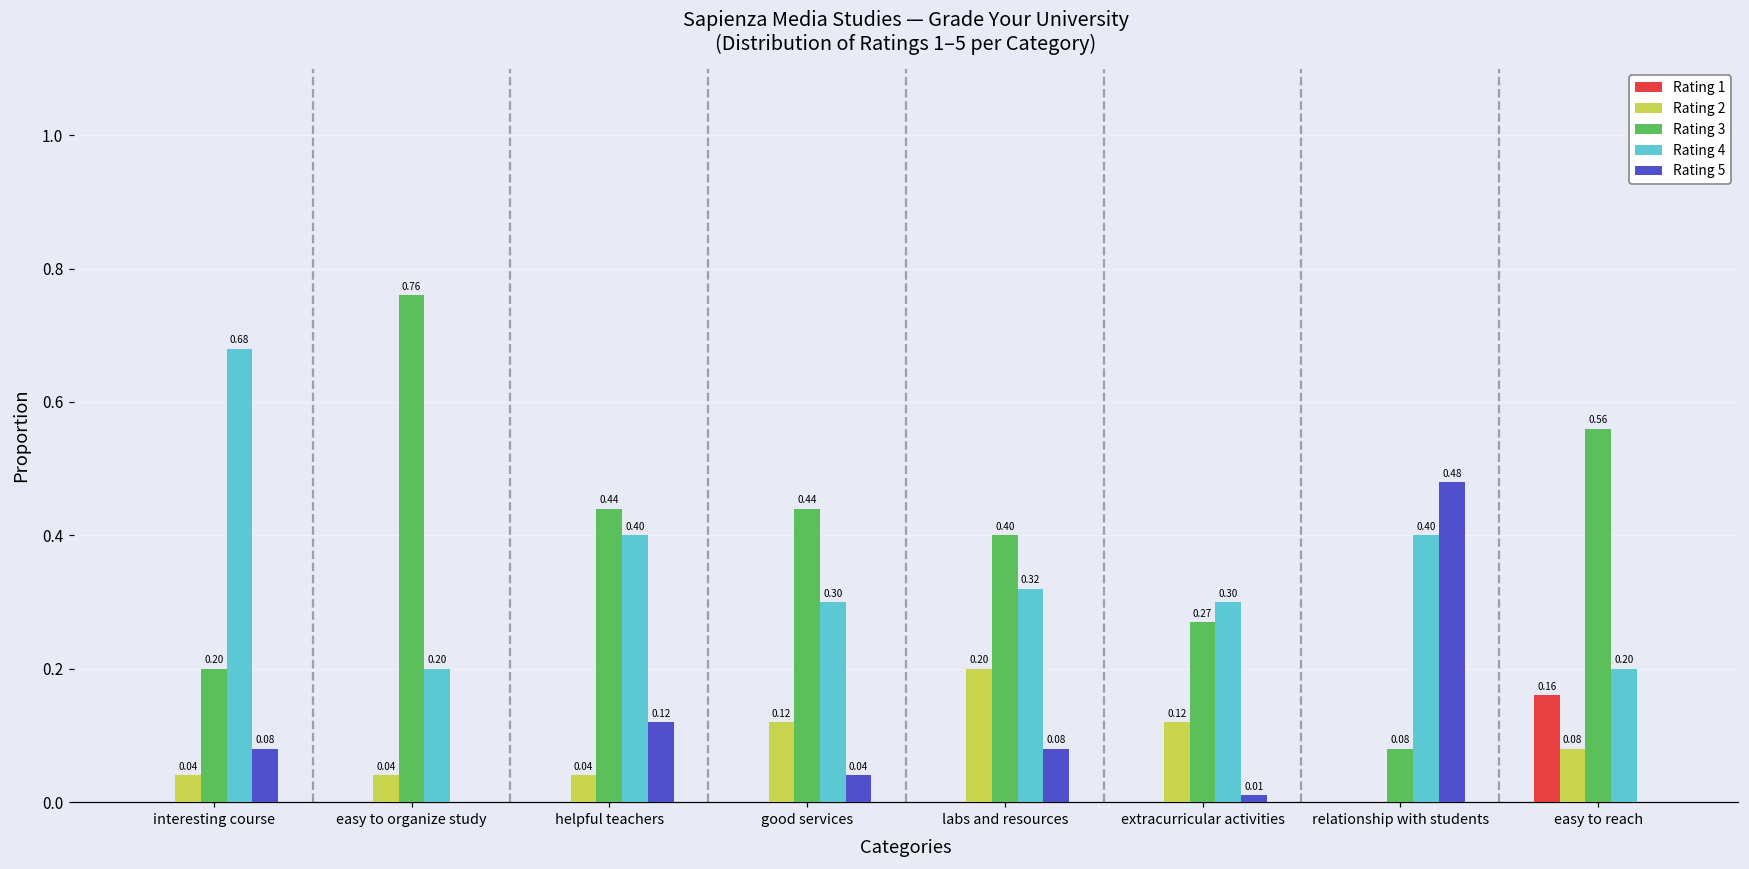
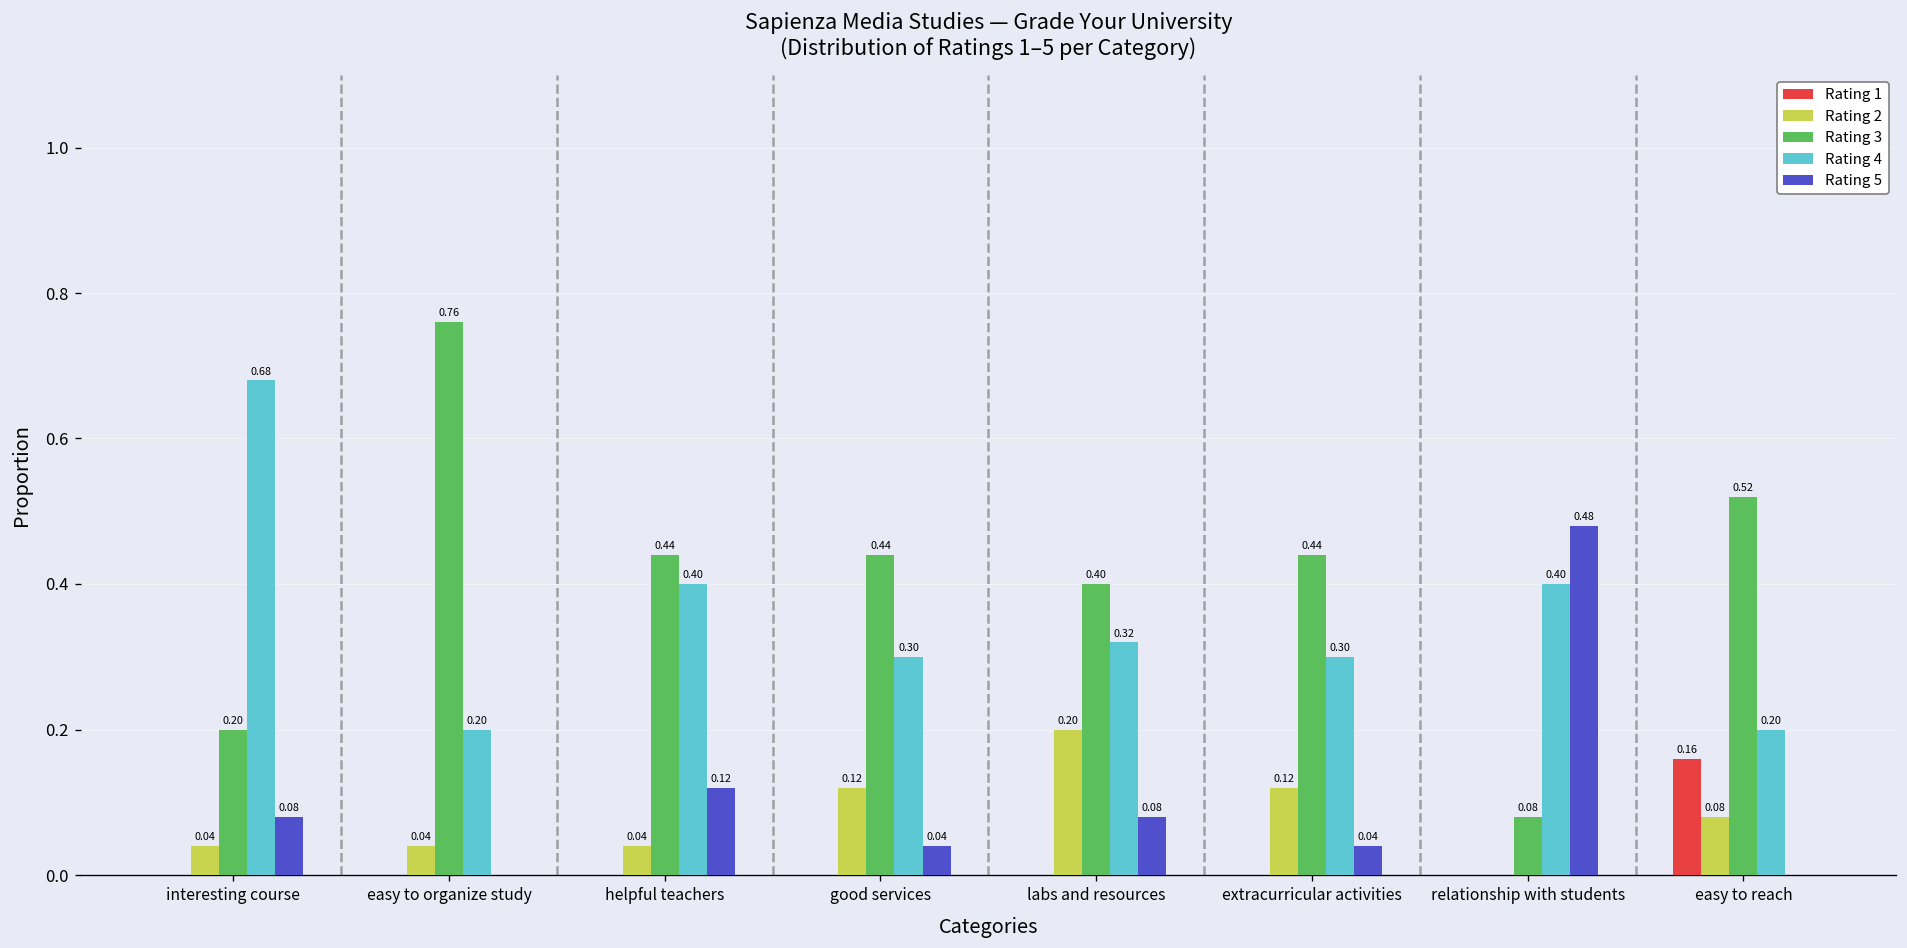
Rating 3, extracurricular activities: 0.27 -> 0.44
Rating 5, extracurricular activities: 0.01 -> 0.04
Rating 3, easy to reach: 0.56 -> 0.52
